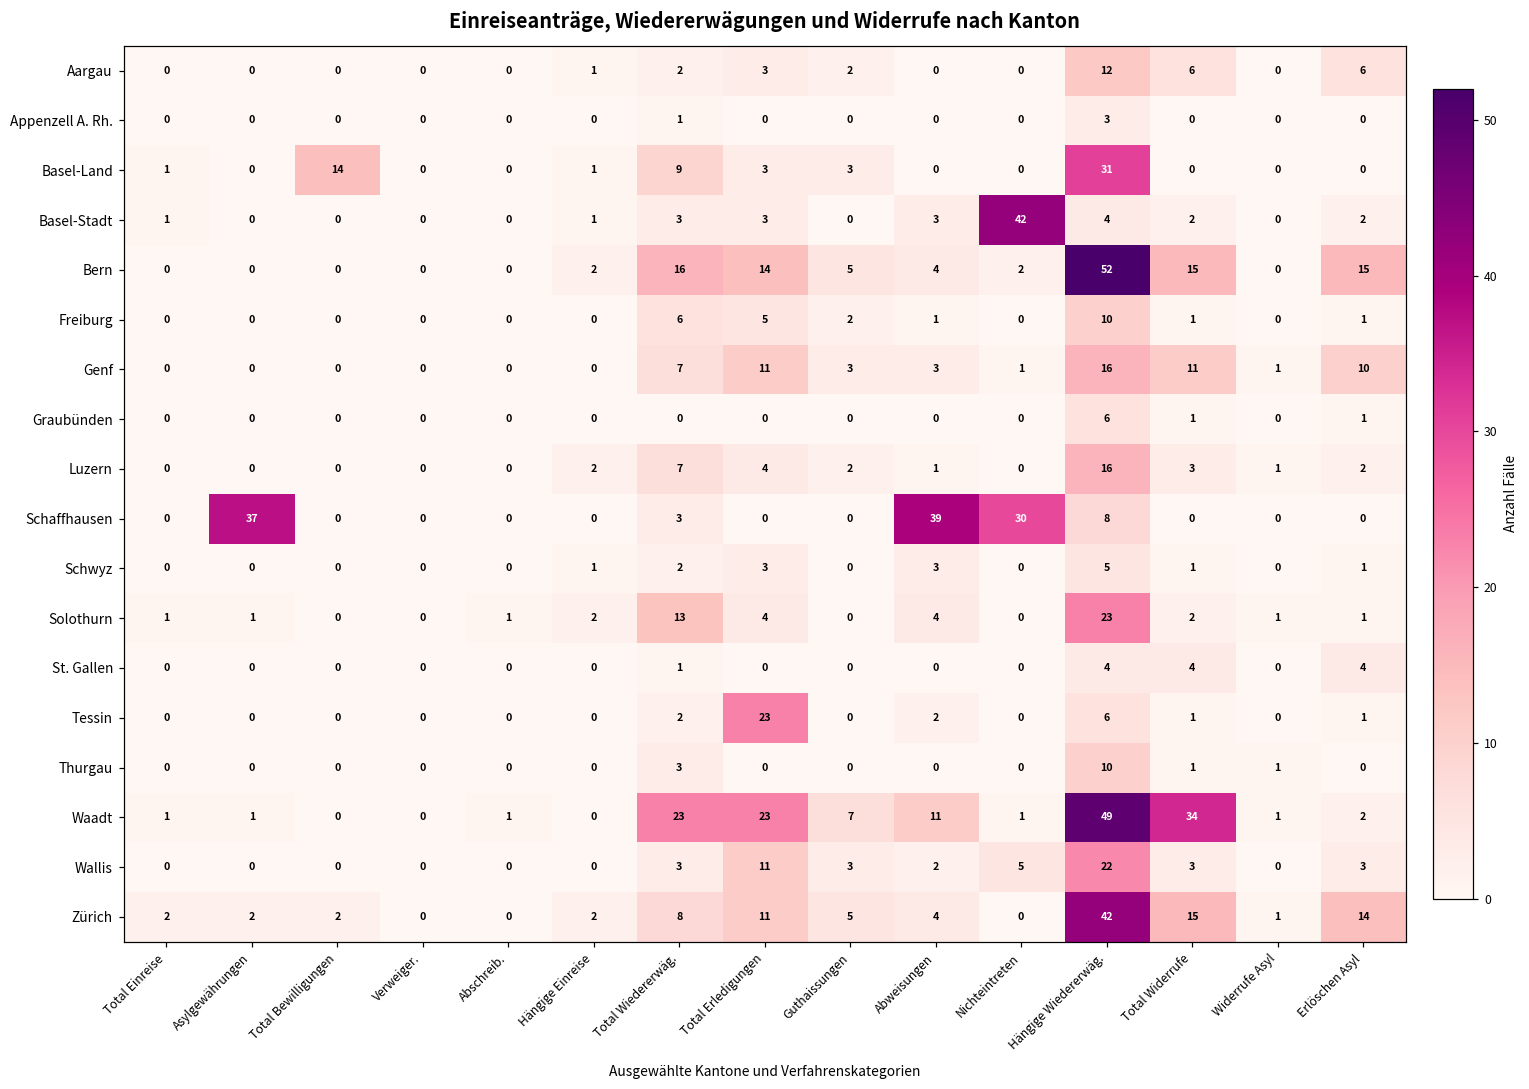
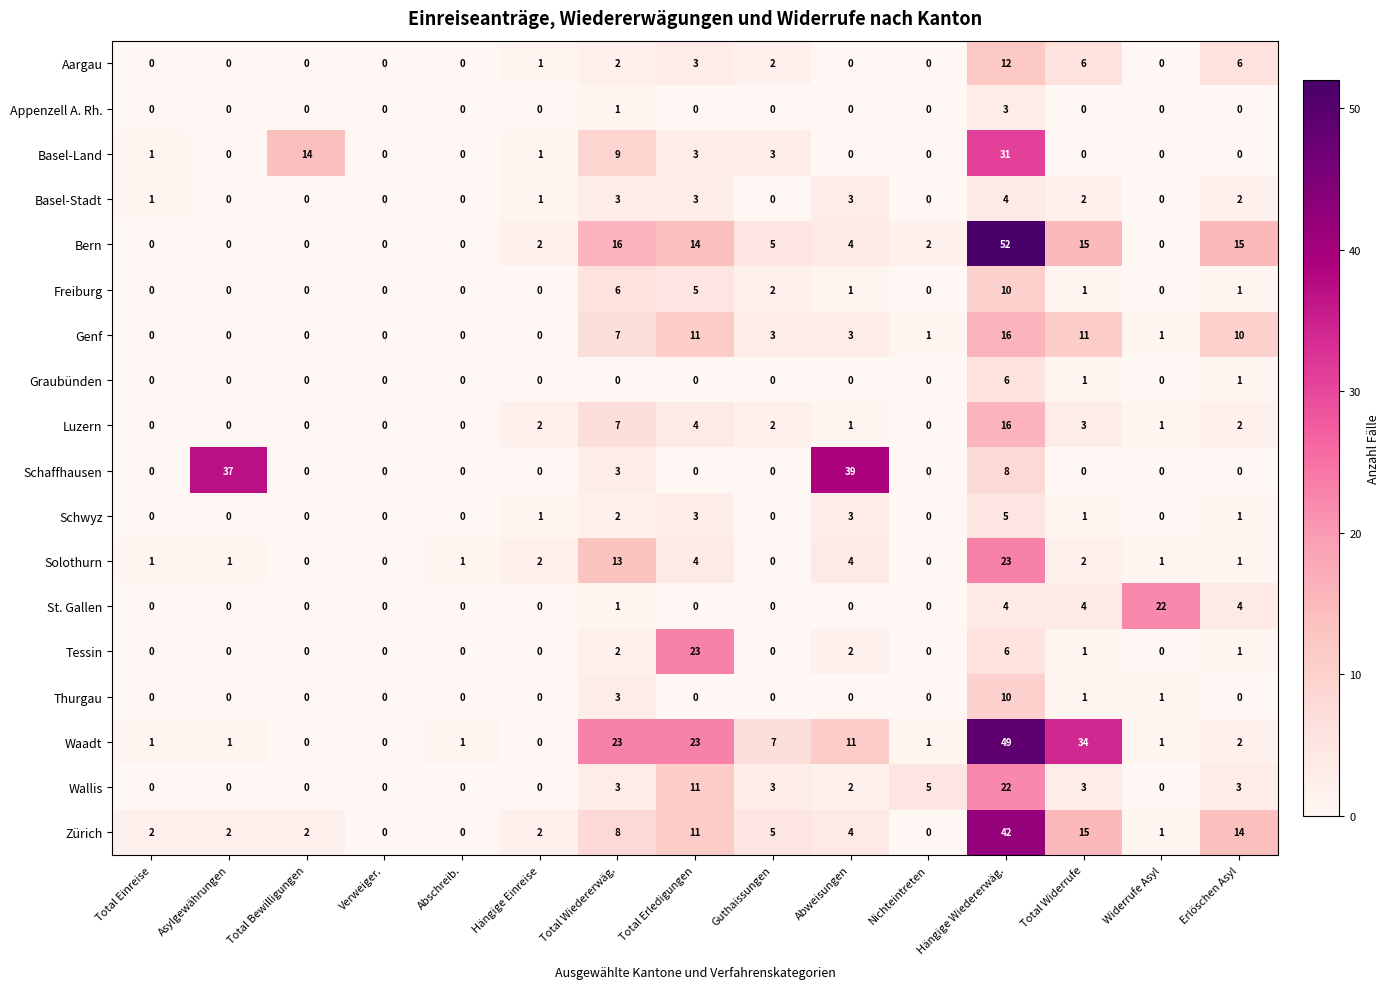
Basel-Stadt, Nichteintreten: 42 -> 0
Schaffhausen, Nichteintreten: 30 -> 0
St. Gallen, Widerrufe Asyl: 0 -> 22
